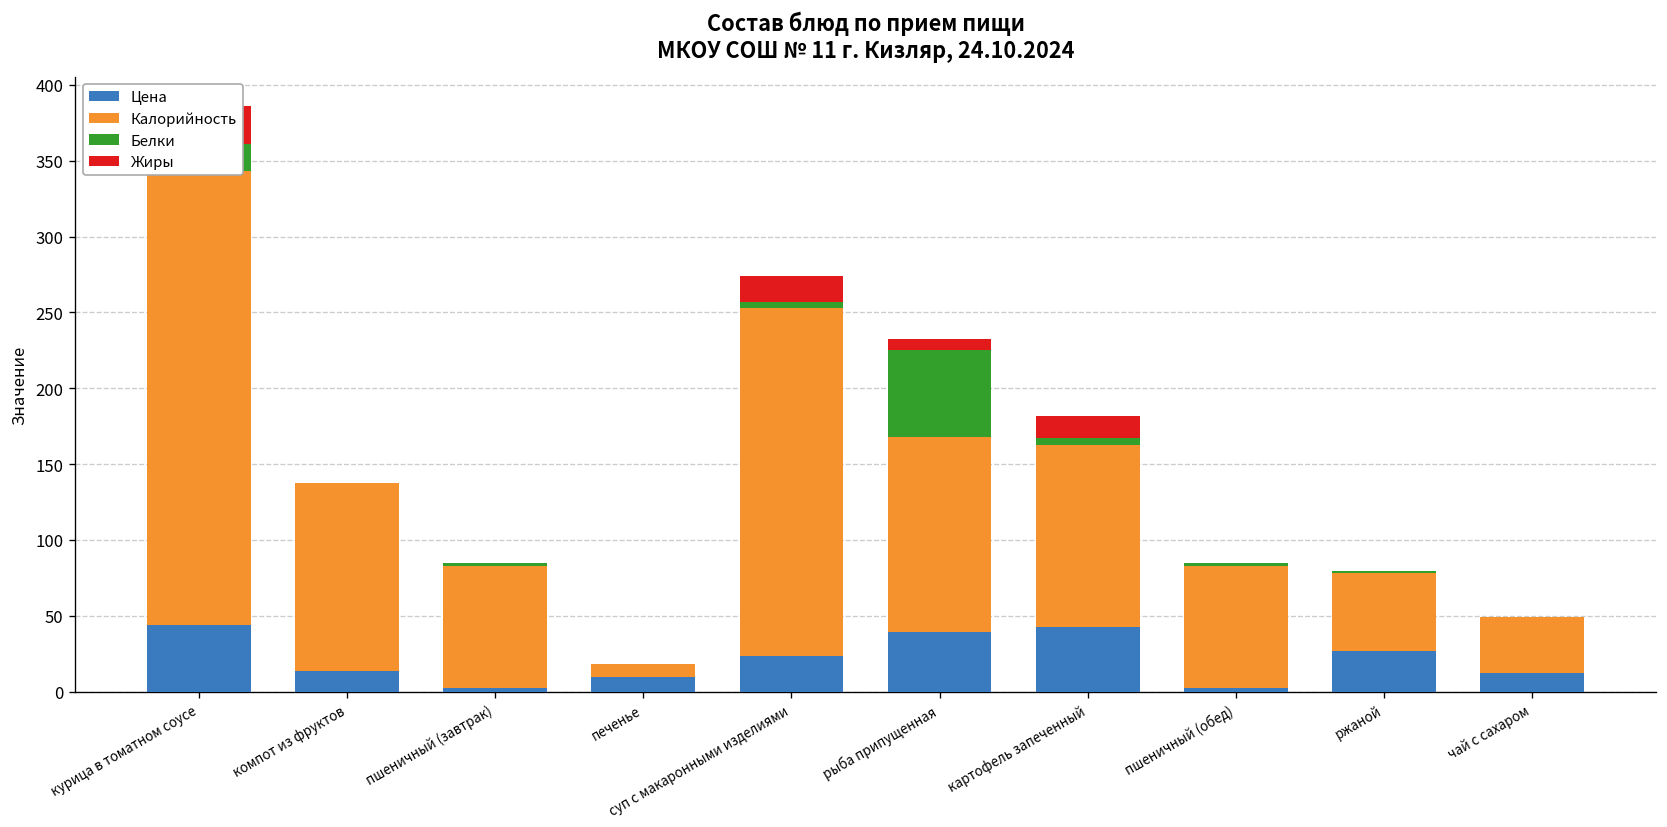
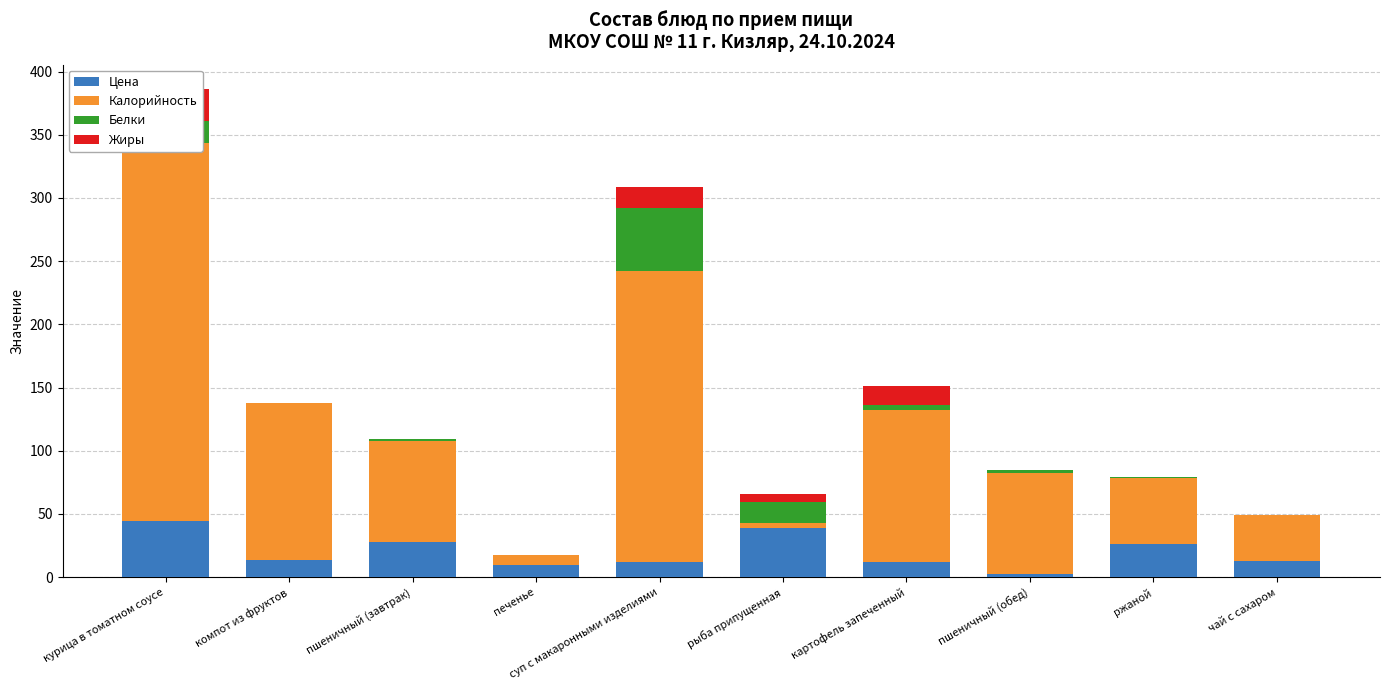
Цена, пшеничный (завтрак): 3 -> 27
Цена, суп с макаронными изделиями: 23 -> 12
Белки, суп с макаронными изделиями: 4 -> 50
Калорийность, рыба припущенная: 129 -> 4
Белки, рыба припущенная: 57 -> 16
Цена, картофель запеченный: 43 -> 12
